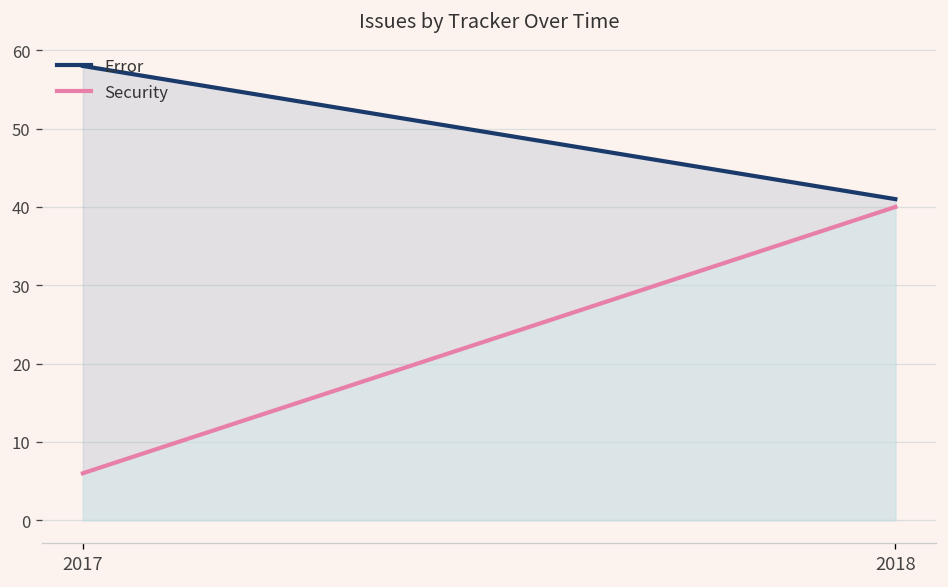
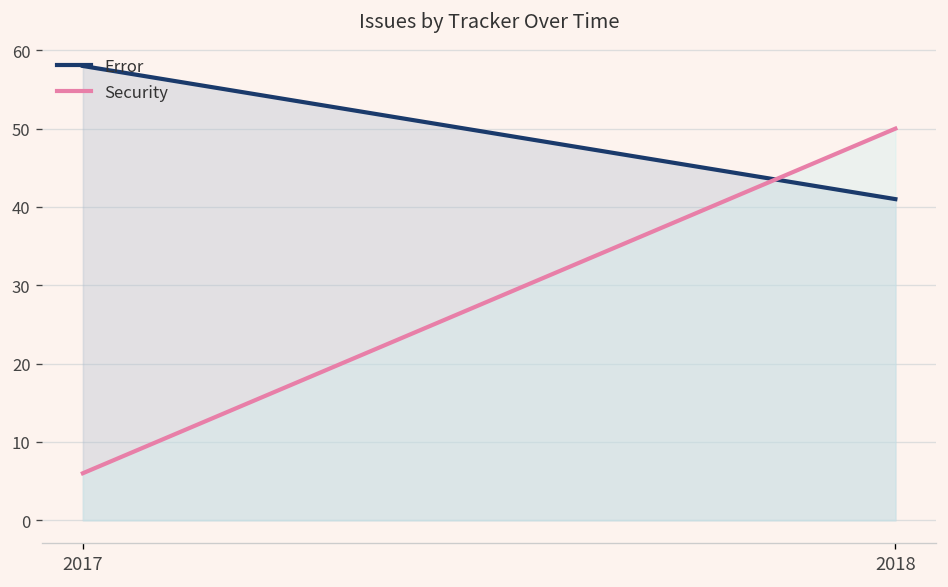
Security, 2018: 40 -> 50
